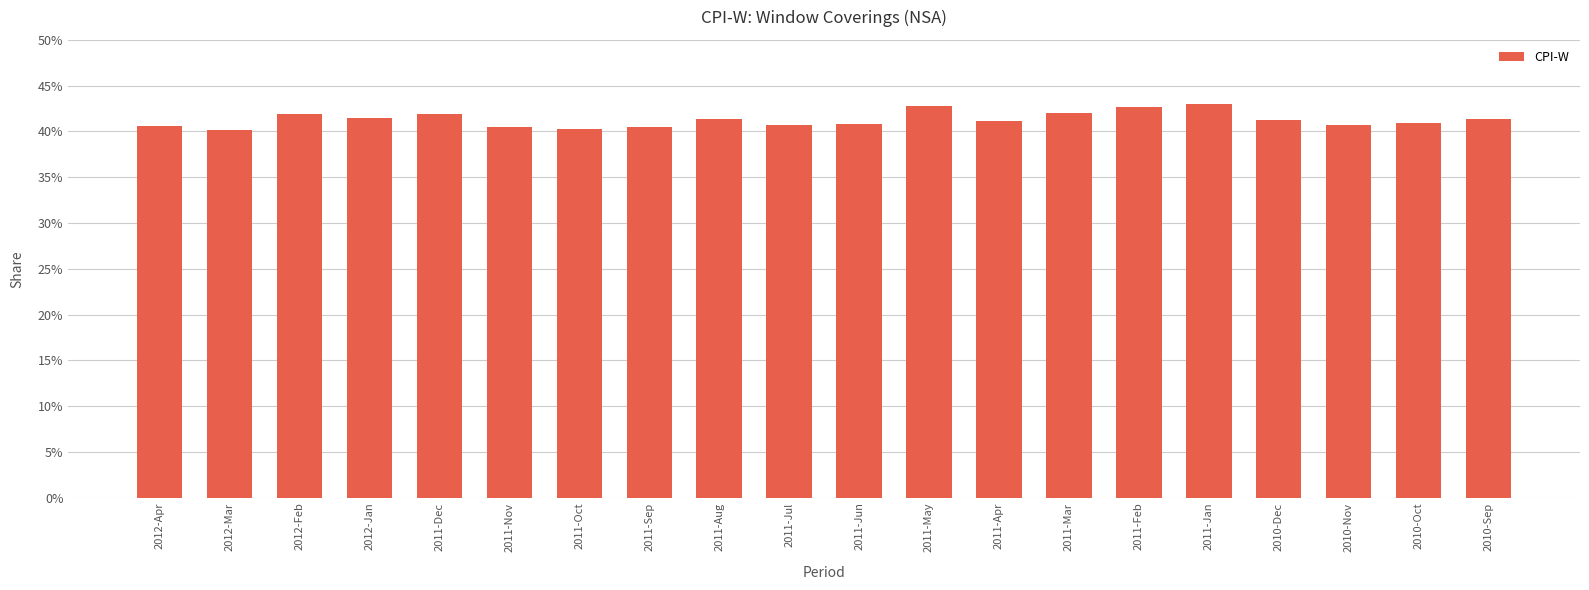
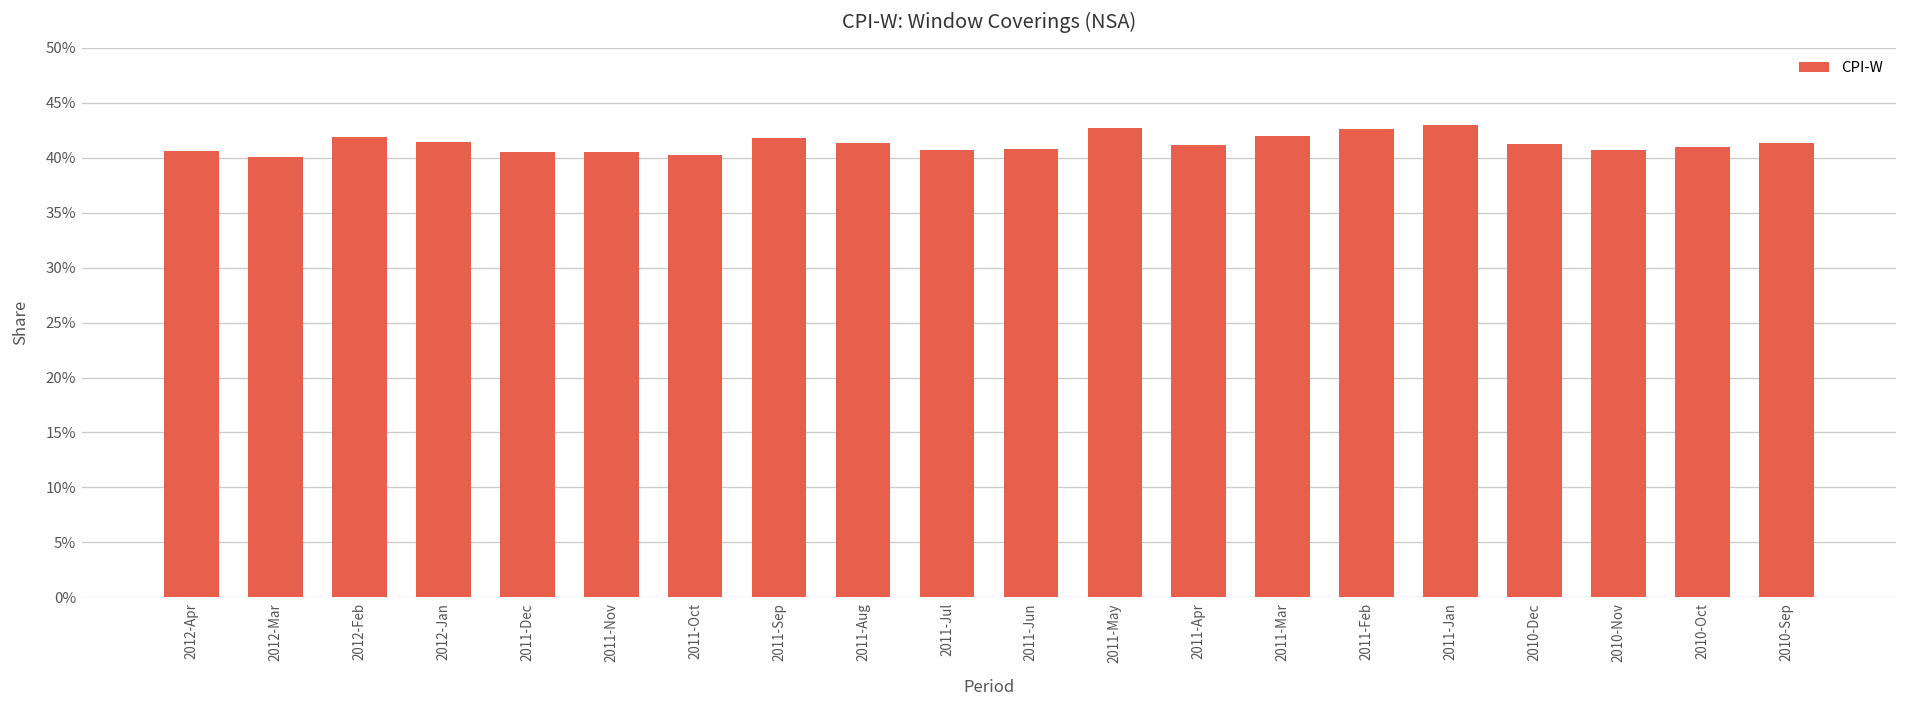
2011-Dec: 42% -> 41%
2011-Sep: 40% -> 42%
